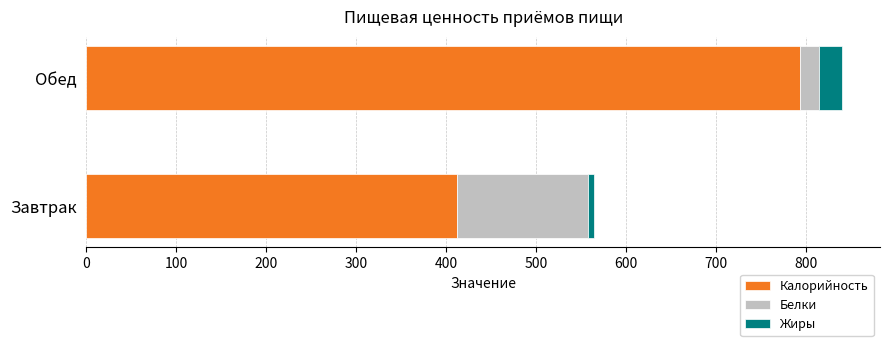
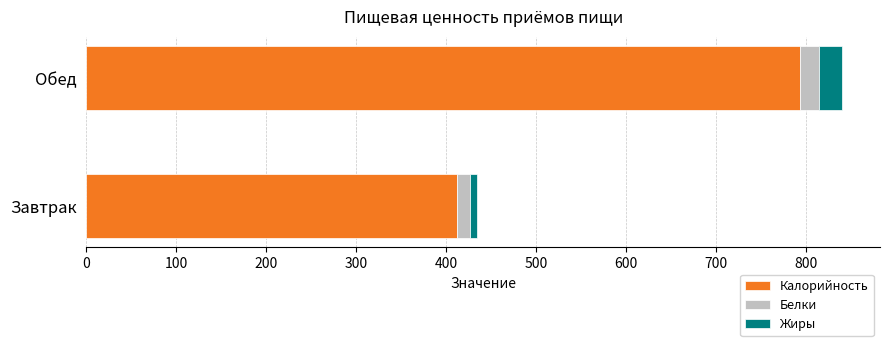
Белки, Завтрак: 150 -> 20
